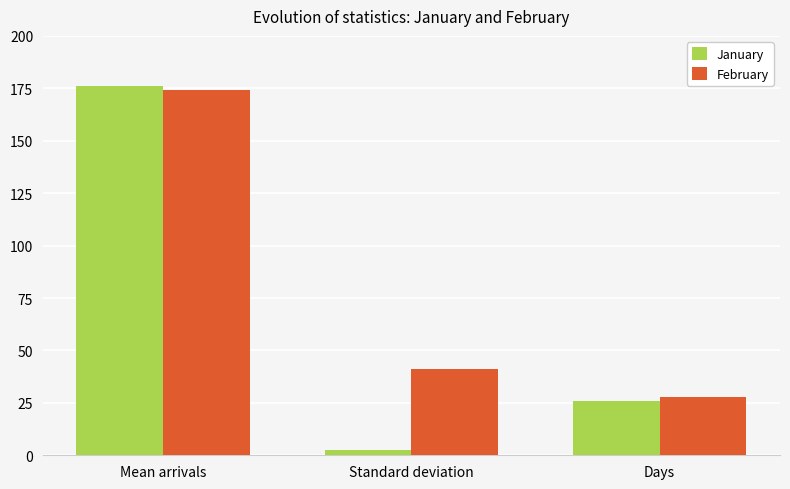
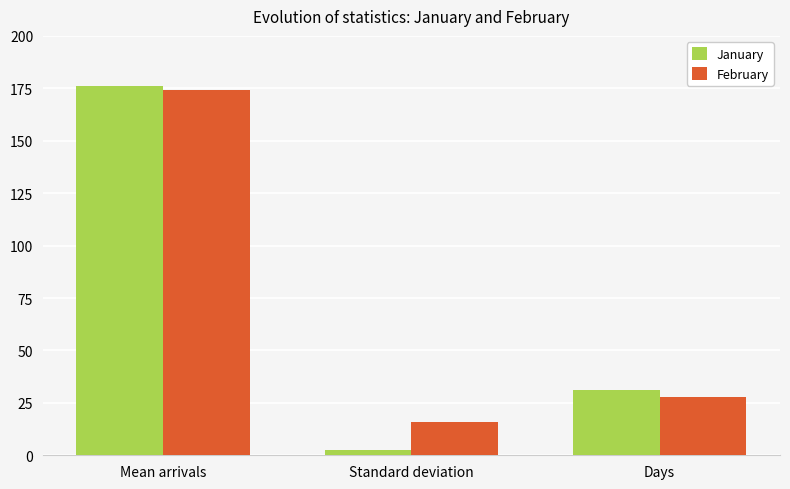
February, Standard deviation: 41 -> 16
January, Days: 26 -> 31
